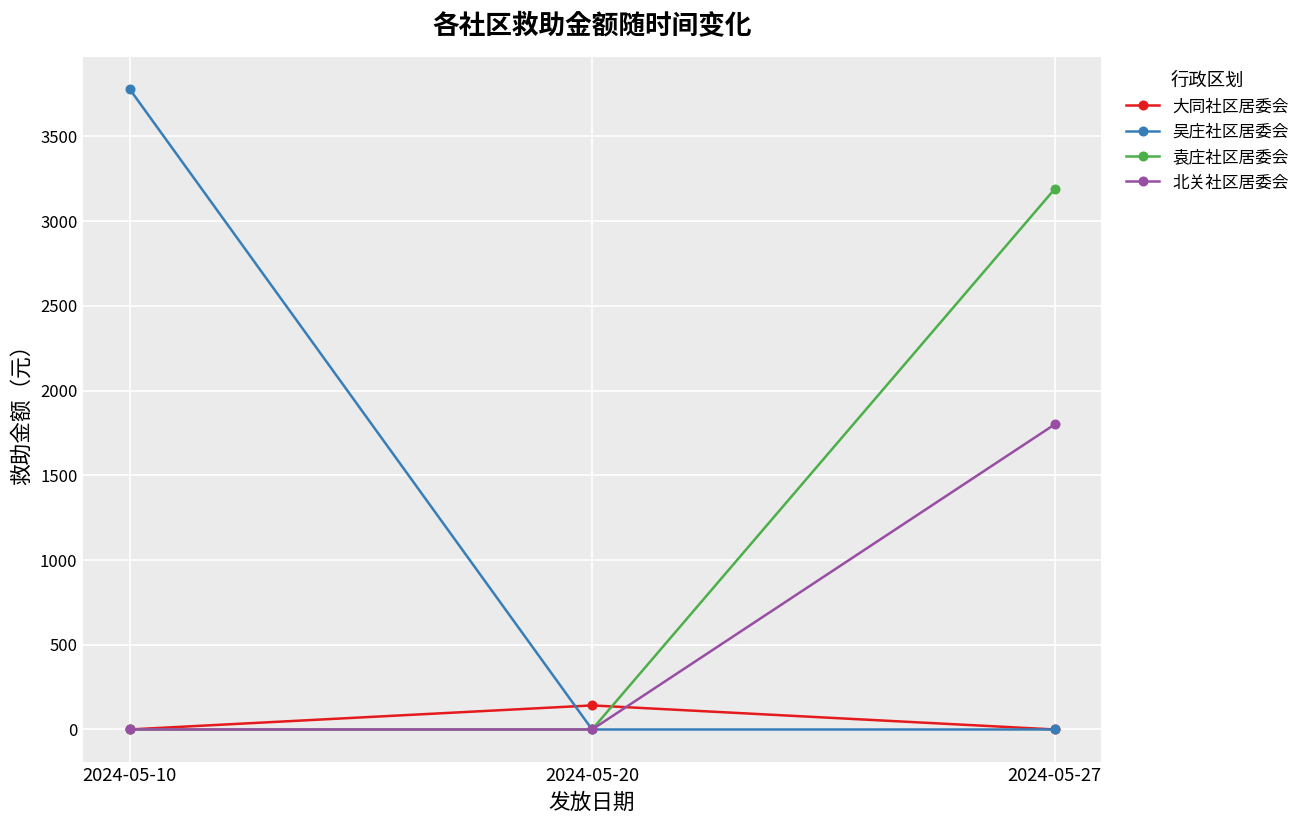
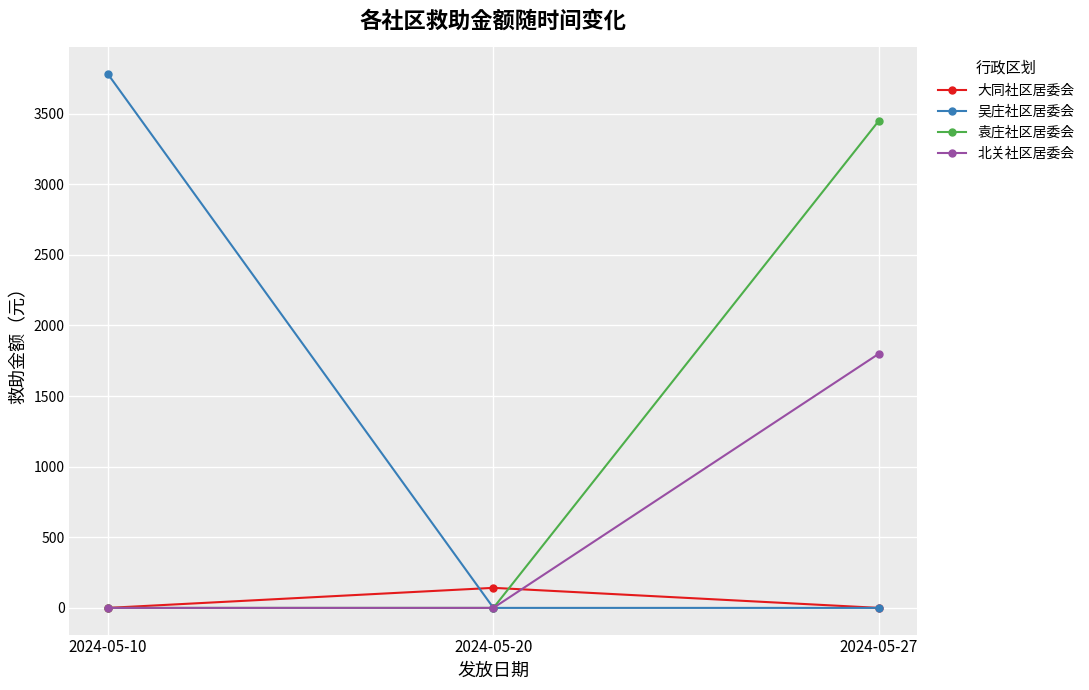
袁庄社区居委会, 2024-05-27: 3190 -> 3450
